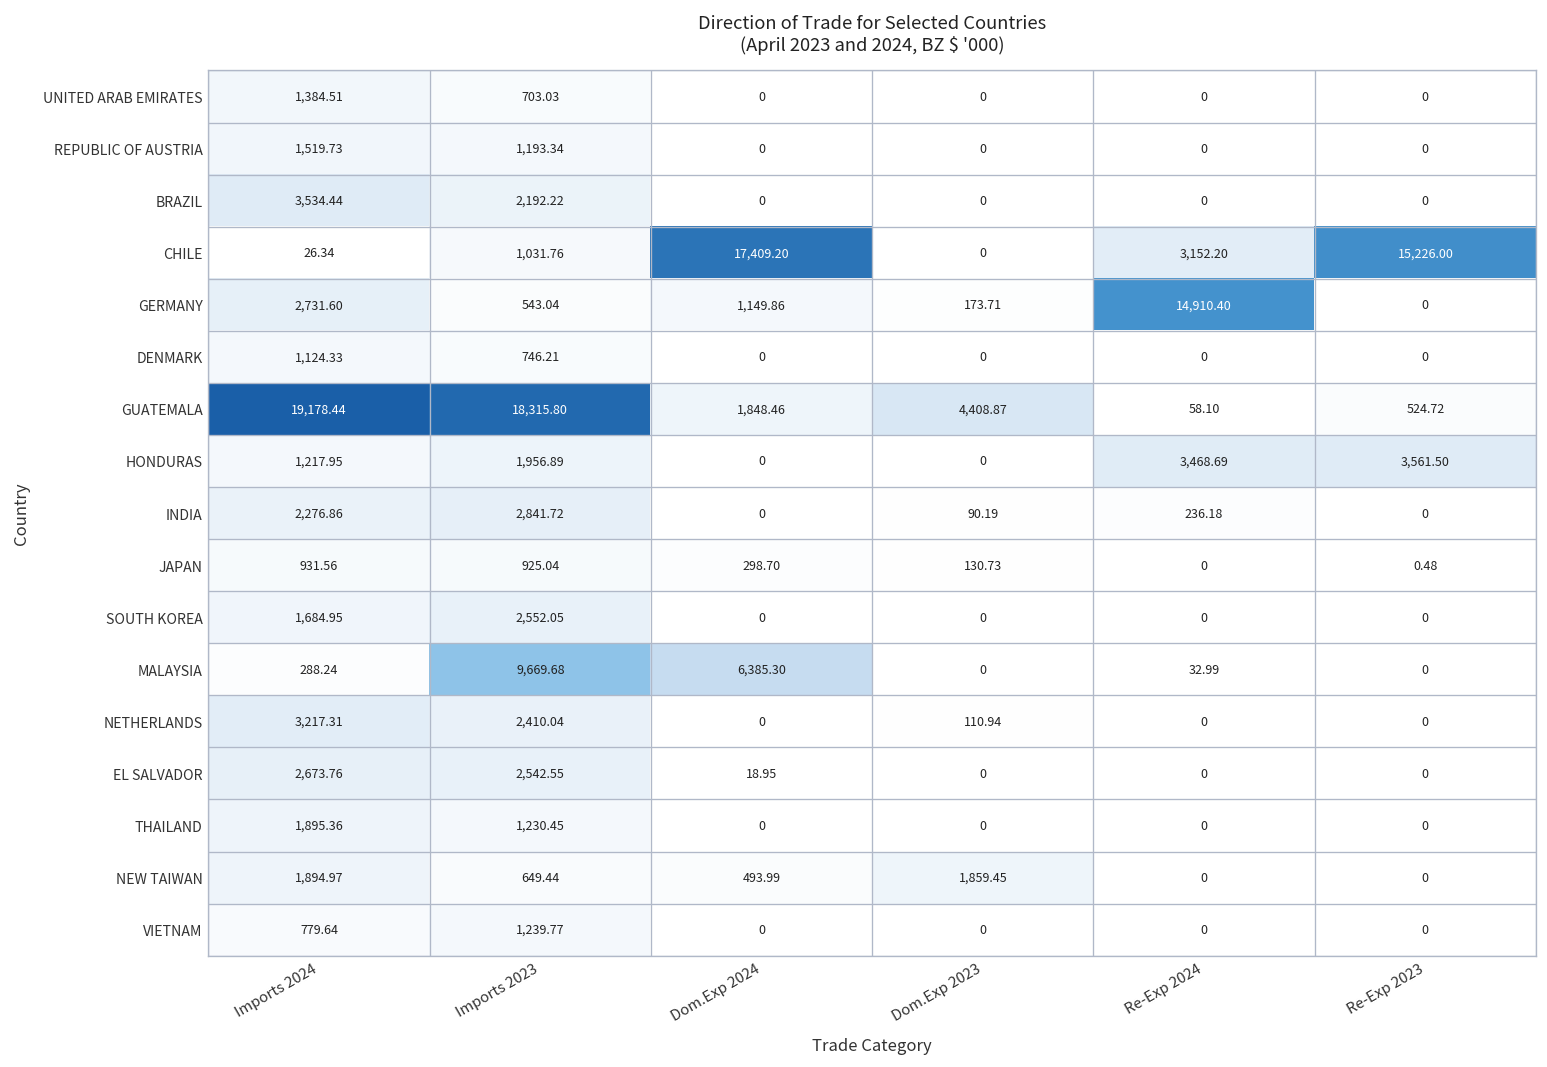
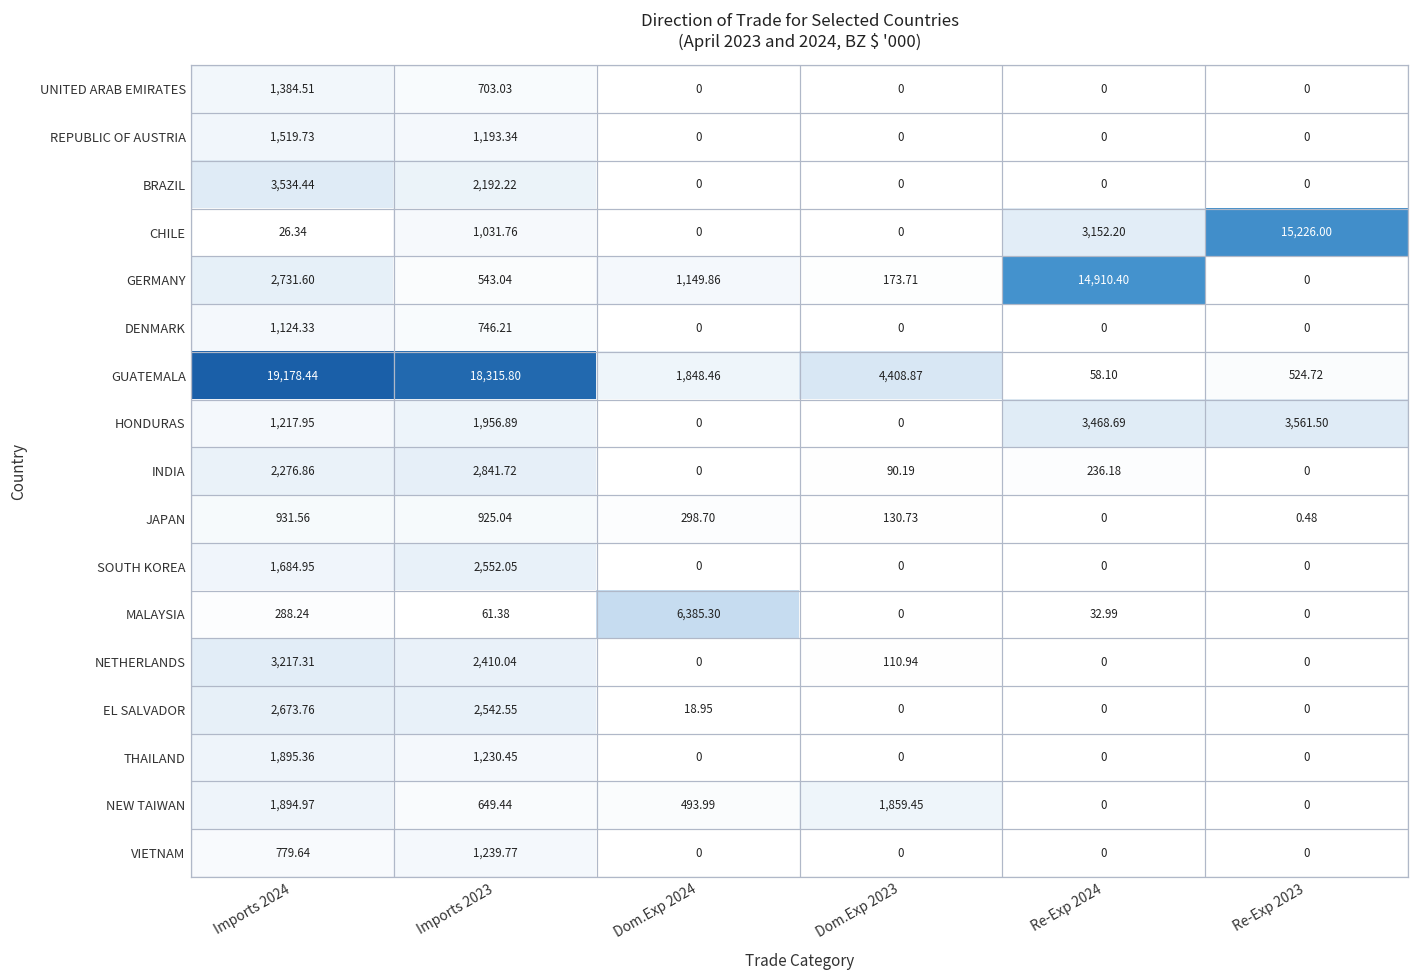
CHILE, Dom.Exp 2024: 17,409.20 -> 0
MALAYSIA, Imports 2023: 9,669.68 -> 61.38
